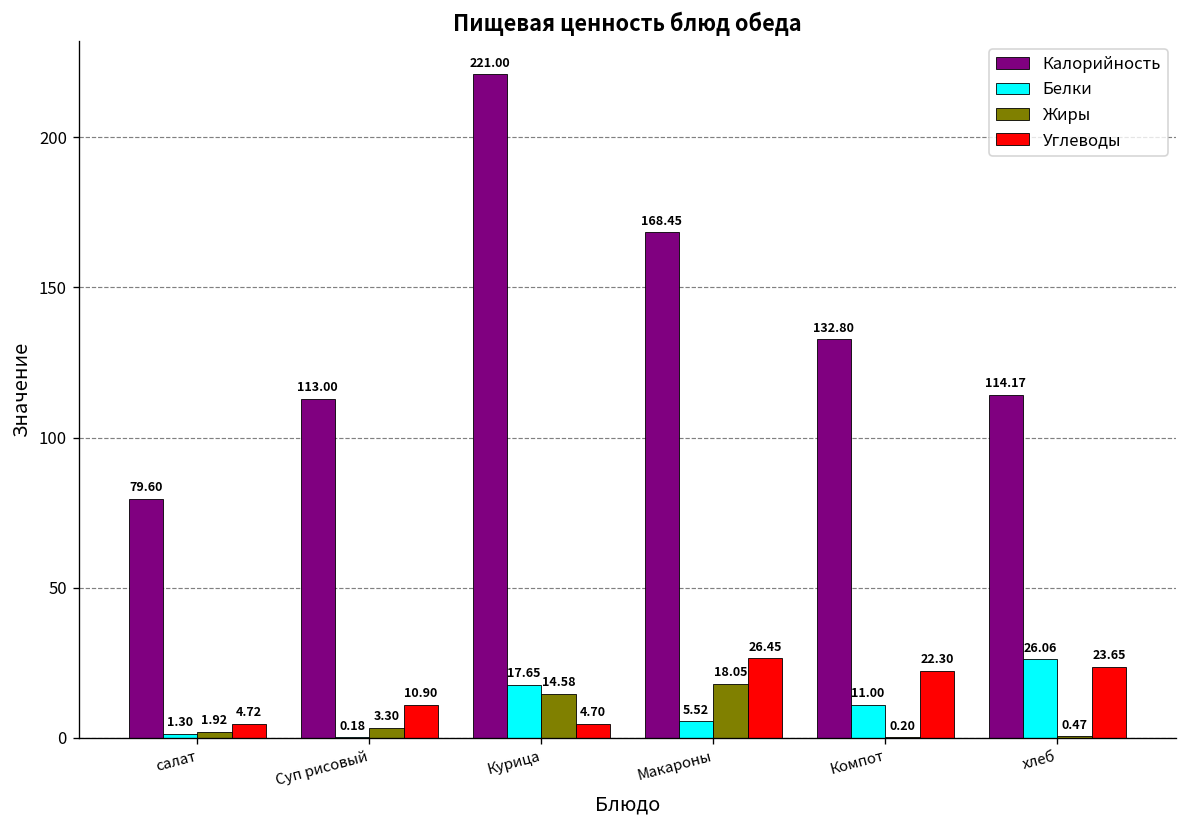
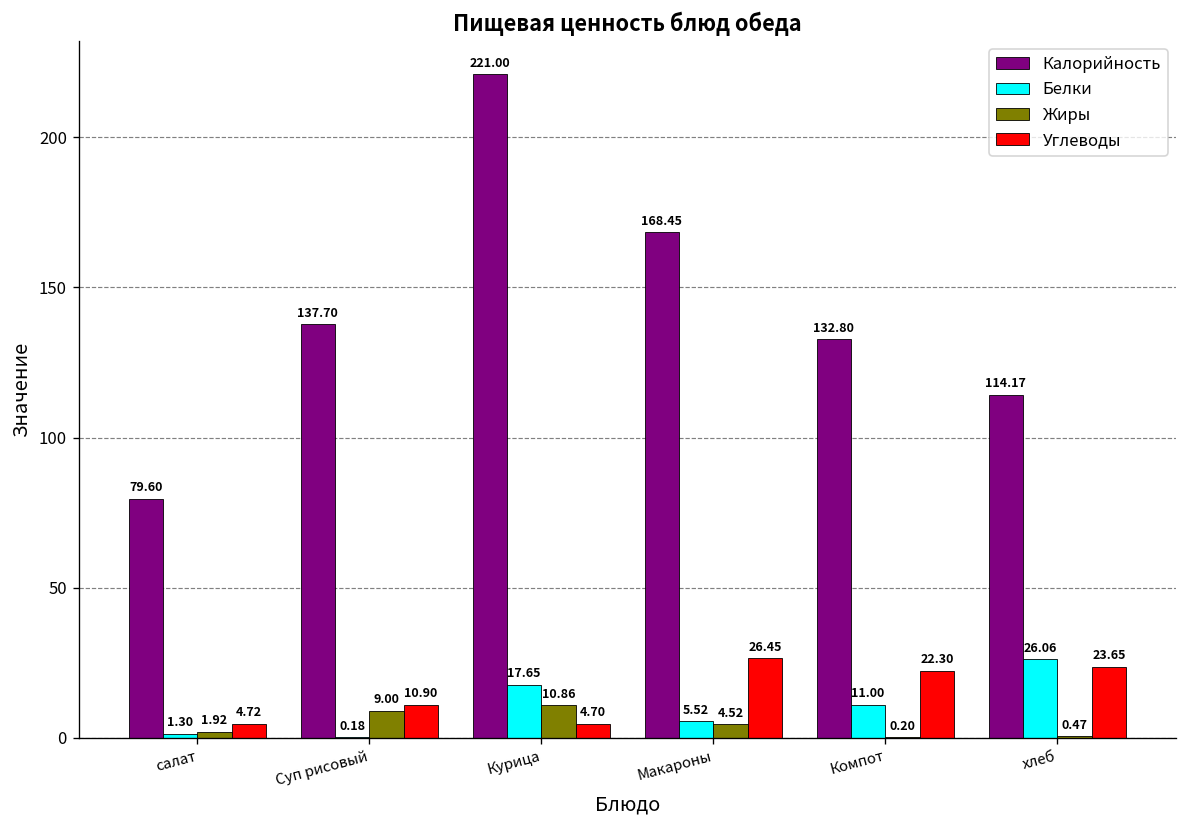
Калорийность, Суп рисовый: 113.00 -> 137.70
Жиры, Суп рисовый: 3.30 -> 9.00
Жиры, Курица: 14.58 -> 10.86
Жиры, Макароны: 18.05 -> 4.52
